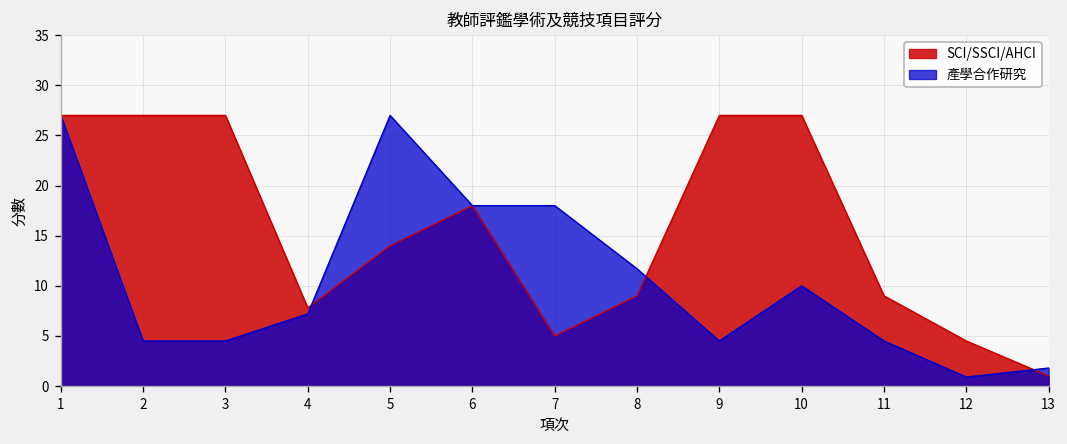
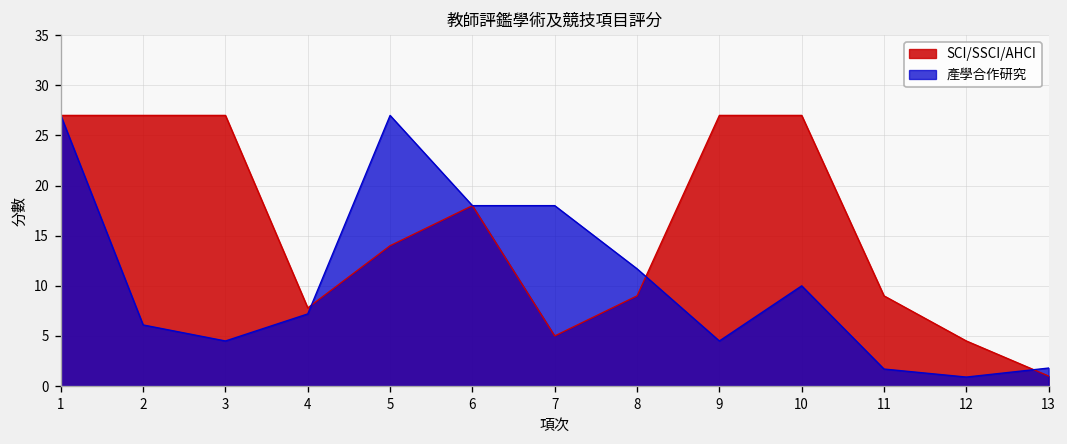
產學合作研究, 2: 5 -> 6
產學合作研究, 11: 5 -> 2
